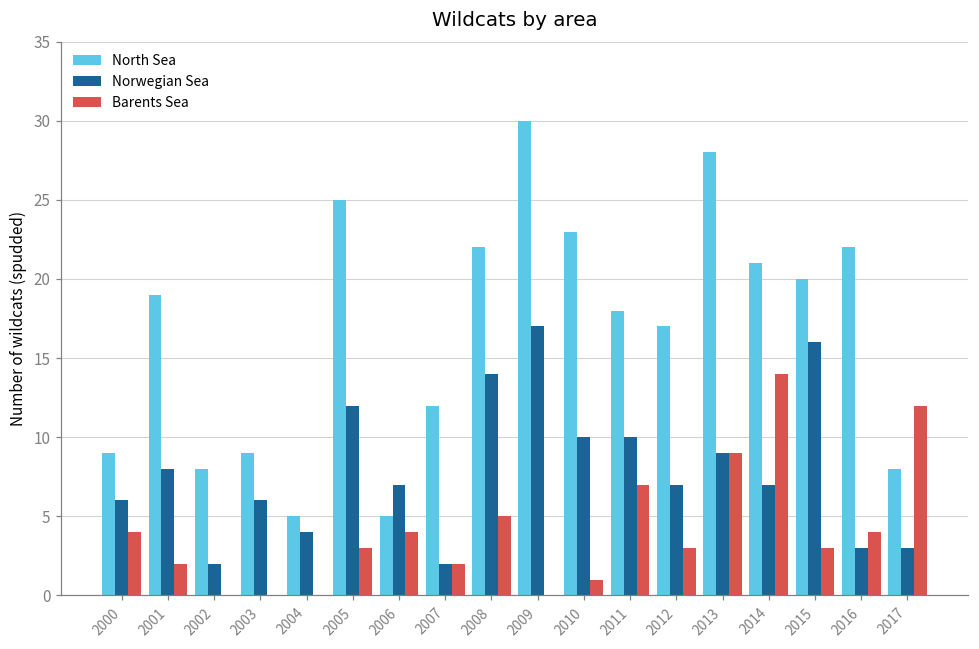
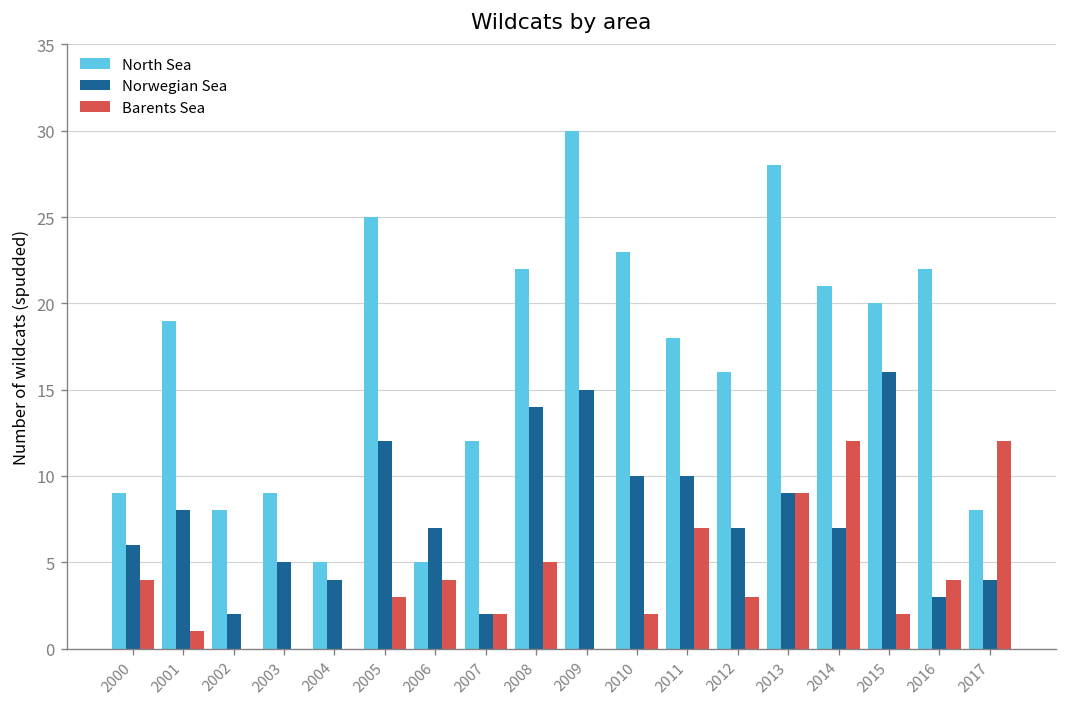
Barents Sea, 2001: 2 -> 1
Norwegian Sea, 2003: 6 -> 5
Norwegian Sea, 2009: 17 -> 15
Barents Sea, 2010: 1 -> 2
North Sea, 2012: 17 -> 16
Barents Sea, 2014: 14 -> 12
Barents Sea, 2015: 3 -> 2
Norwegian Sea, 2017: 3 -> 4
